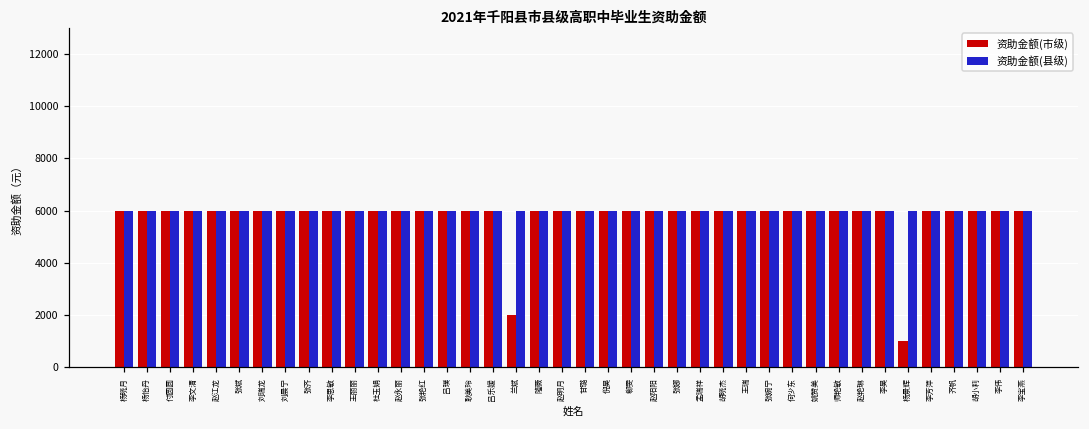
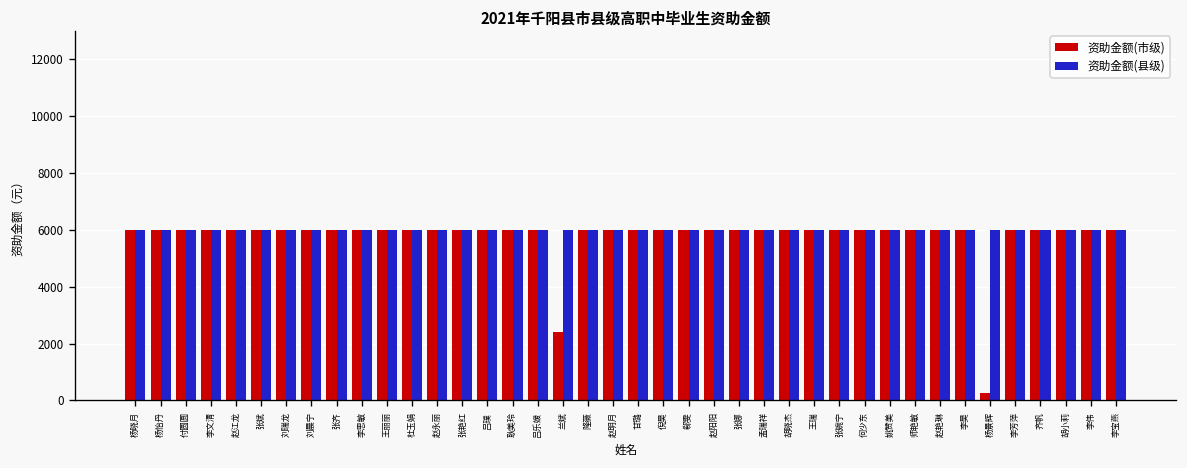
资助金额(市级), 兰斌: 2000 -> 2400
资助金额(市级), 杨景辉: 1000 -> 300
